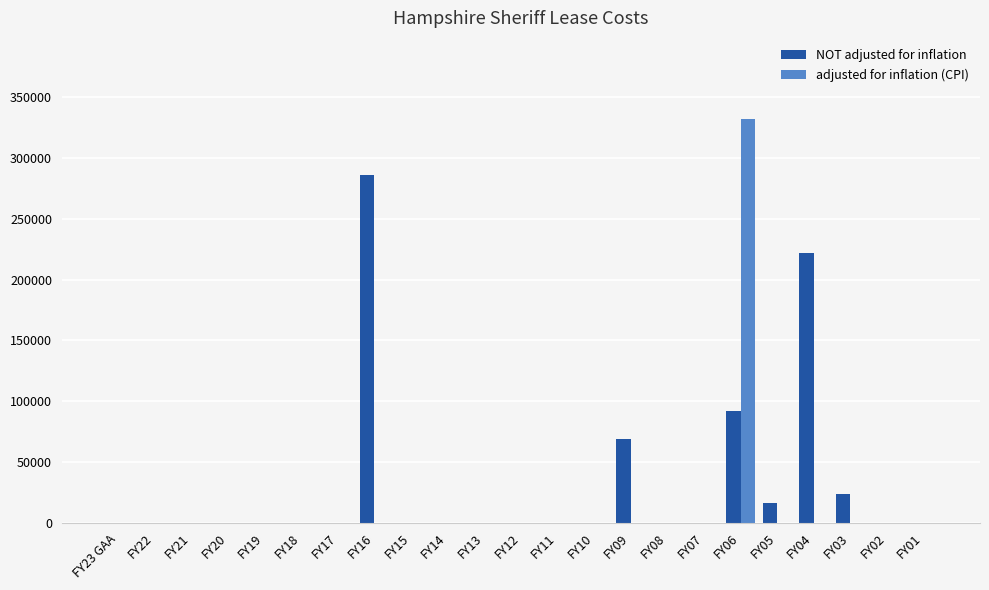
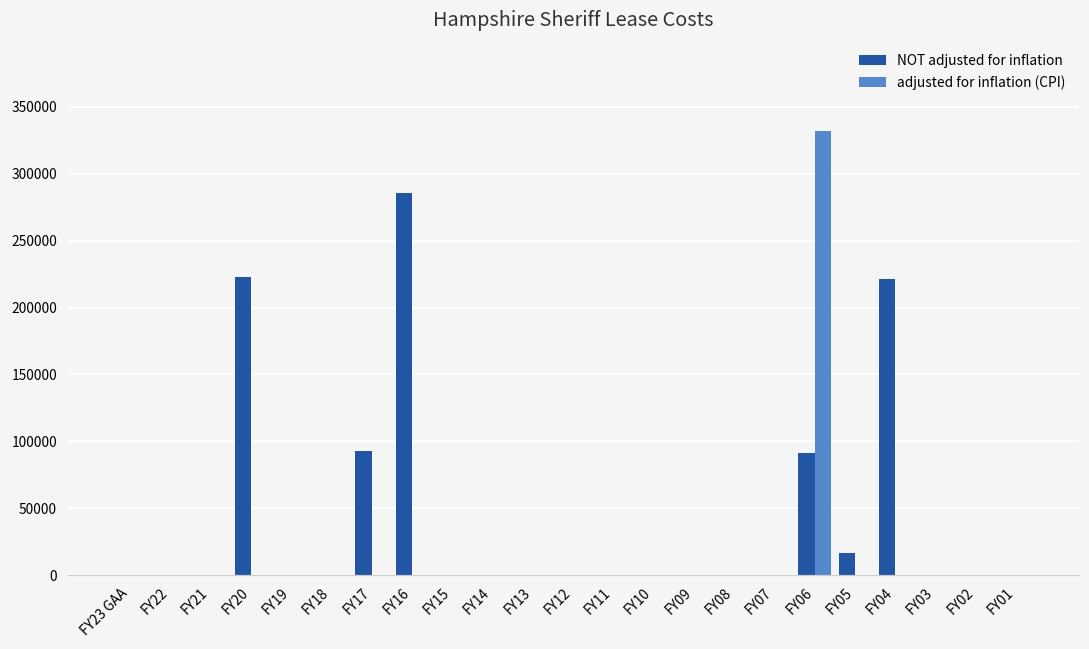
NOT adjusted for inflation, FY20: 0 -> 223000
NOT adjusted for inflation, FY17: 0 -> 93000
NOT adjusted for inflation, FY09: 69000 -> 0
NOT adjusted for inflation, FY03: 24000 -> 0
